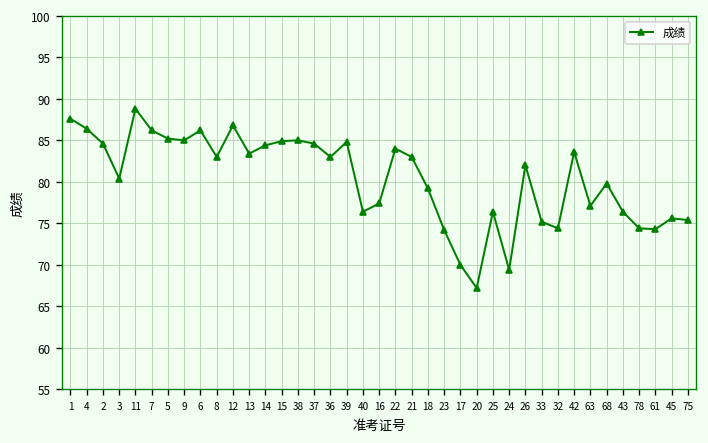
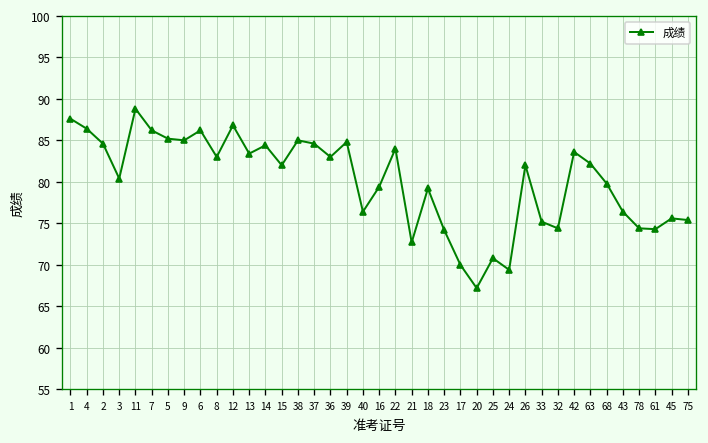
15: 85 -> 82
16: 77 -> 79
21: 83 -> 73
25: 76 -> 71
63: 77 -> 82
